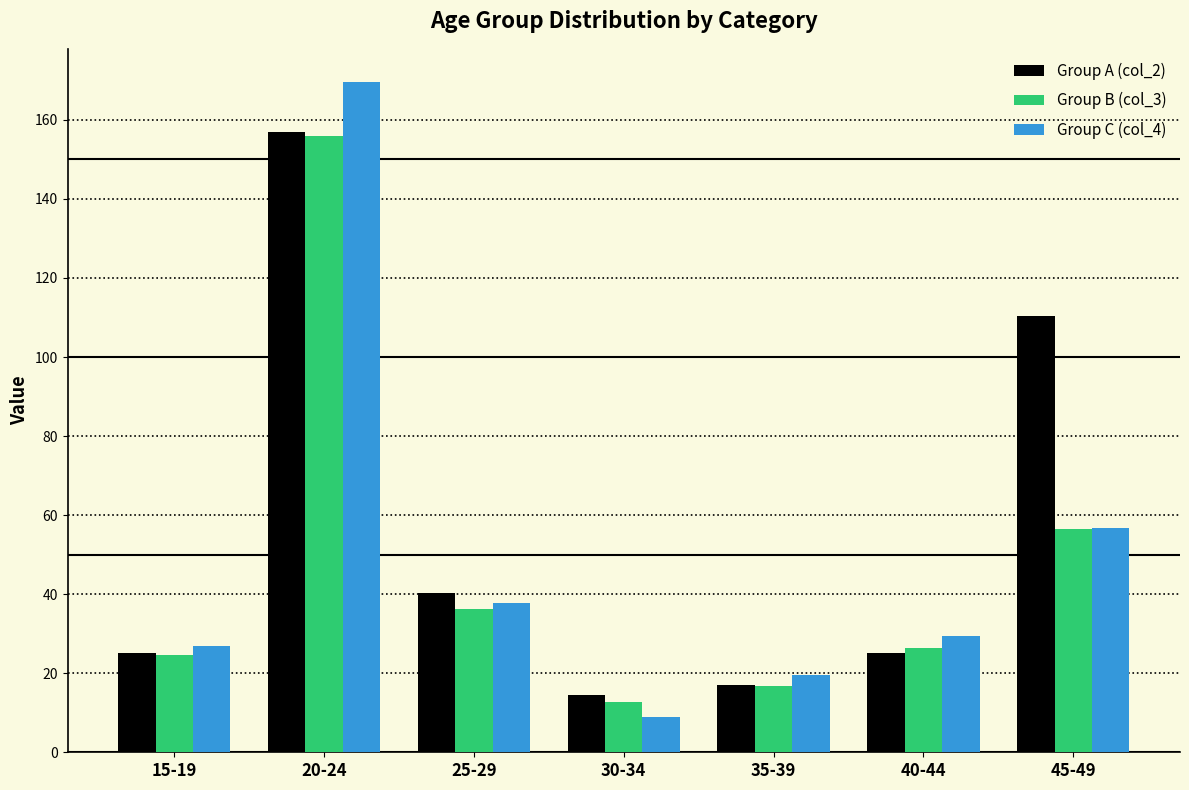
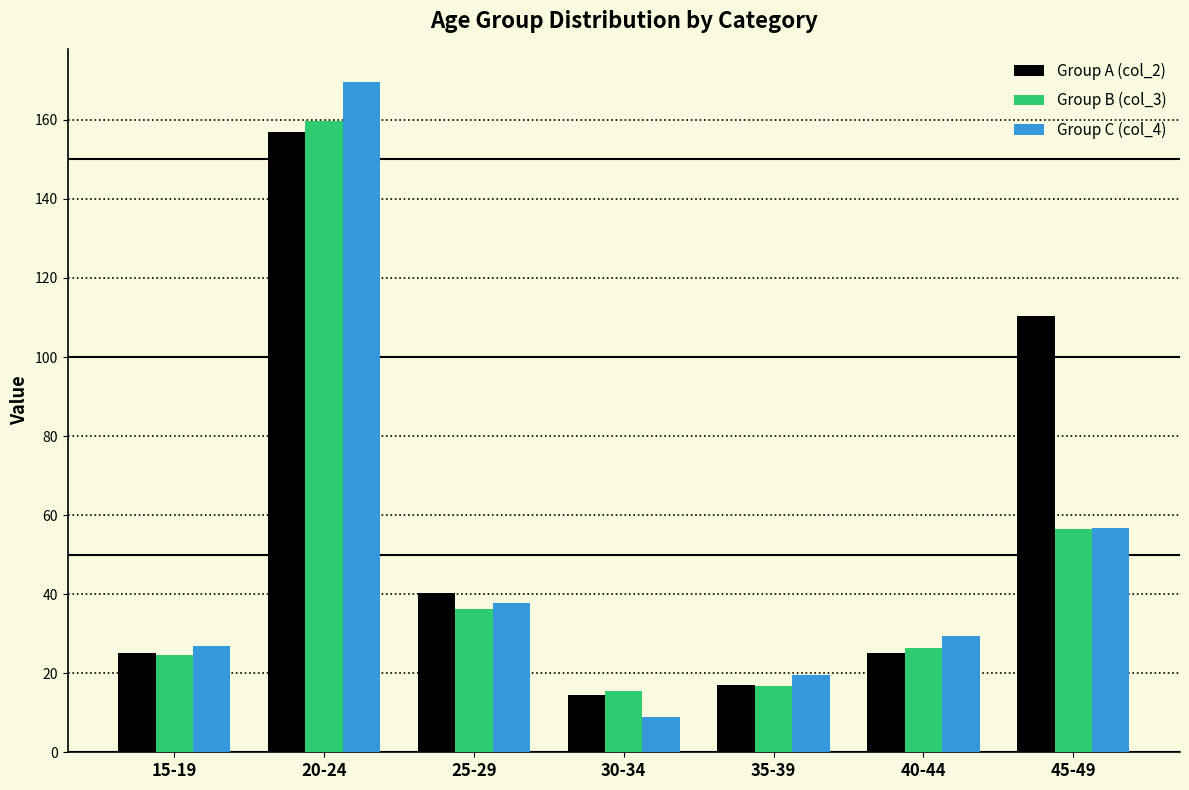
Group B (col_3), 20-24: 156 -> 160
Group B (col_3), 30-34: 13 -> 16
